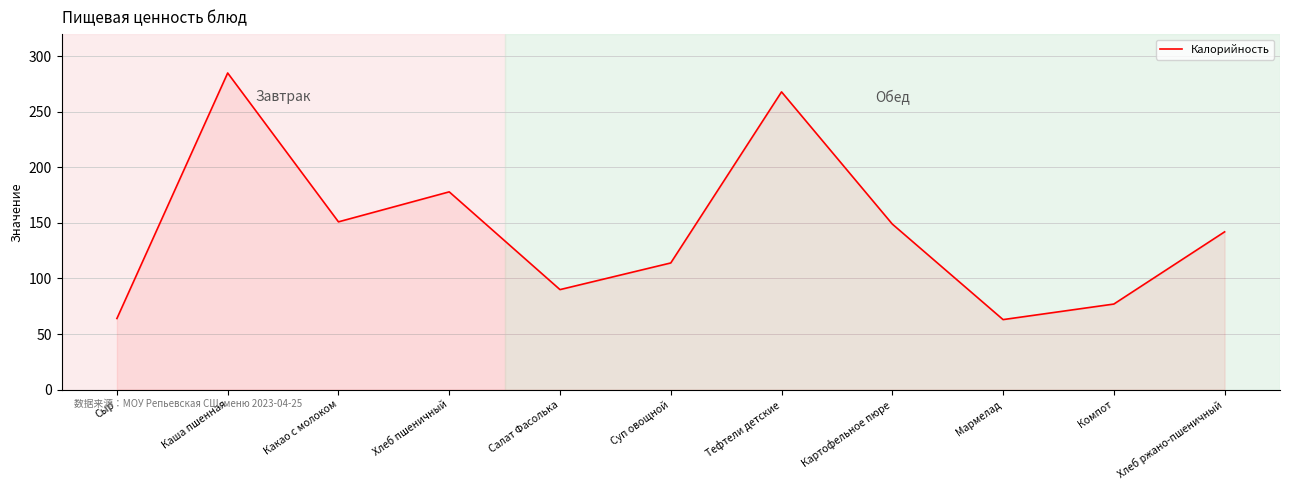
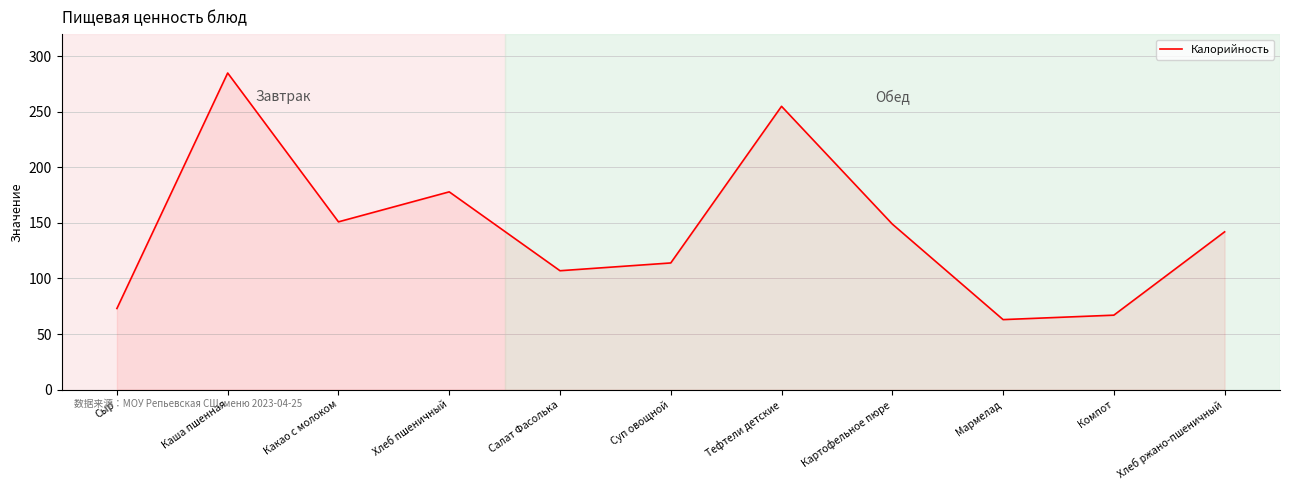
Сыр: 64 -> 73
Салат Фасолька: 90 -> 107
Тефтели детские: 268 -> 255
Компот: 77 -> 67
